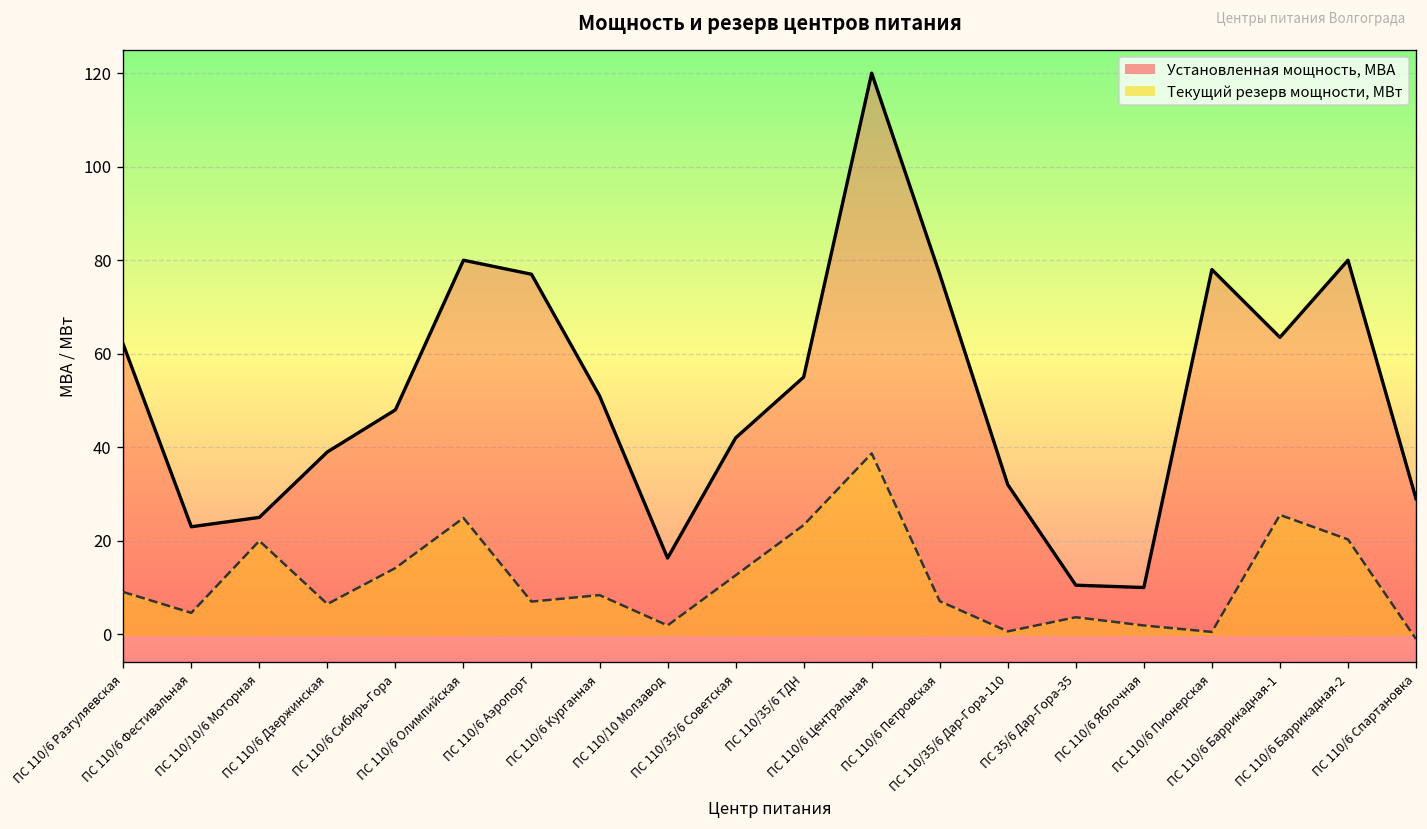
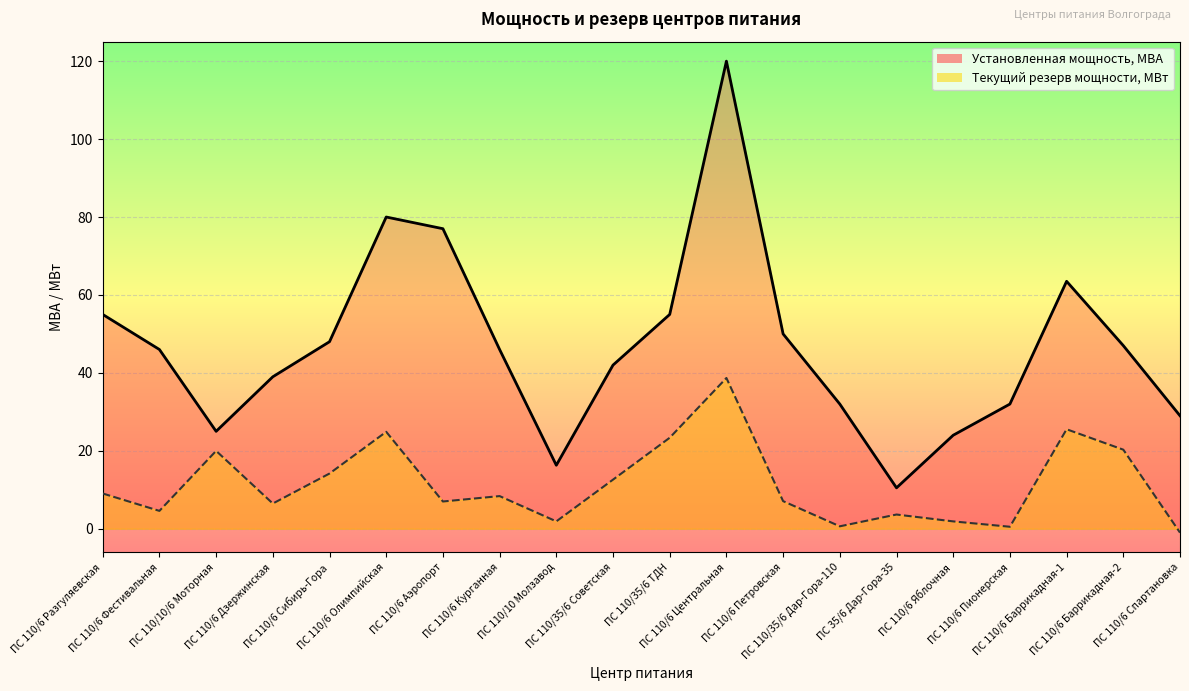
Установленная мощность, МВА, ПС 110/6 Разгуляевская: 62 -> 55
Установленная мощность, МВА, ПС 110/6 Фестивальная: 23 -> 46
Установленная мощность, МВА, ПС 110/6 Курганная: 51 -> 46
Установленная мощность, МВА, ПС 110/6 Петровская: 77 -> 50
Установленная мощность, МВА, ПС 110/6 Яблочная: 10 -> 24
Установленная мощность, МВА, ПС 110/6 Пионерская: 78 -> 32
Установленная мощность, МВА, ПС 110/6 Баррикадная-2: 80 -> 47
